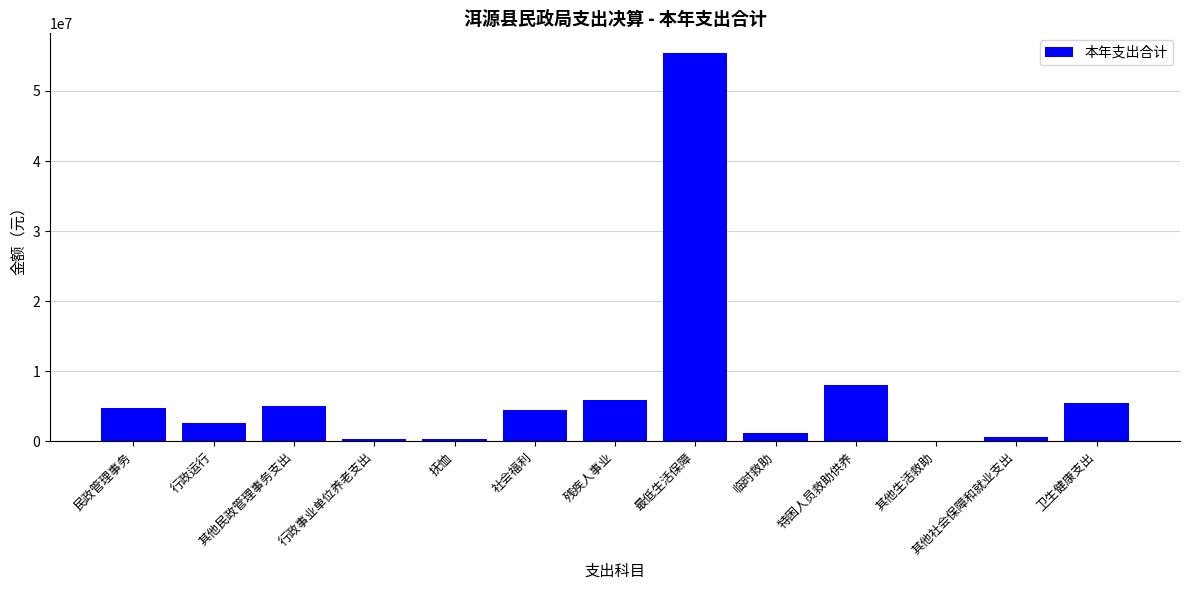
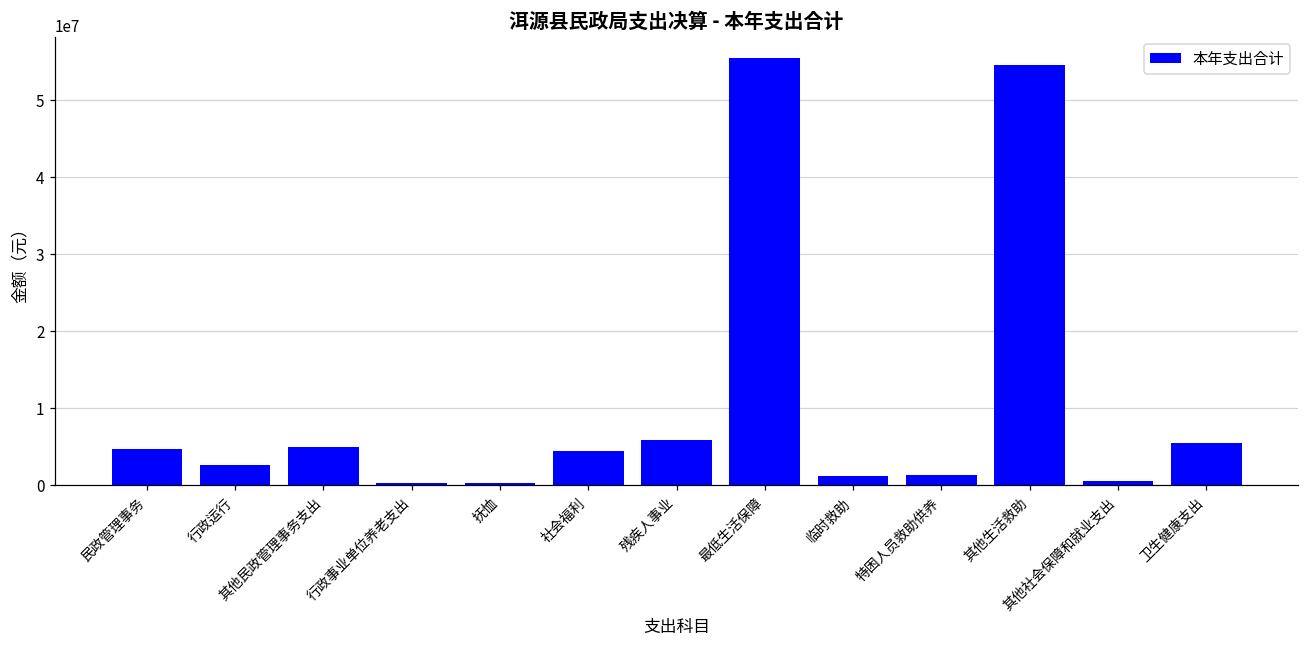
特困人员救助供养: 8000000 -> 1000000
其他生活救助: 0 -> 55000000
